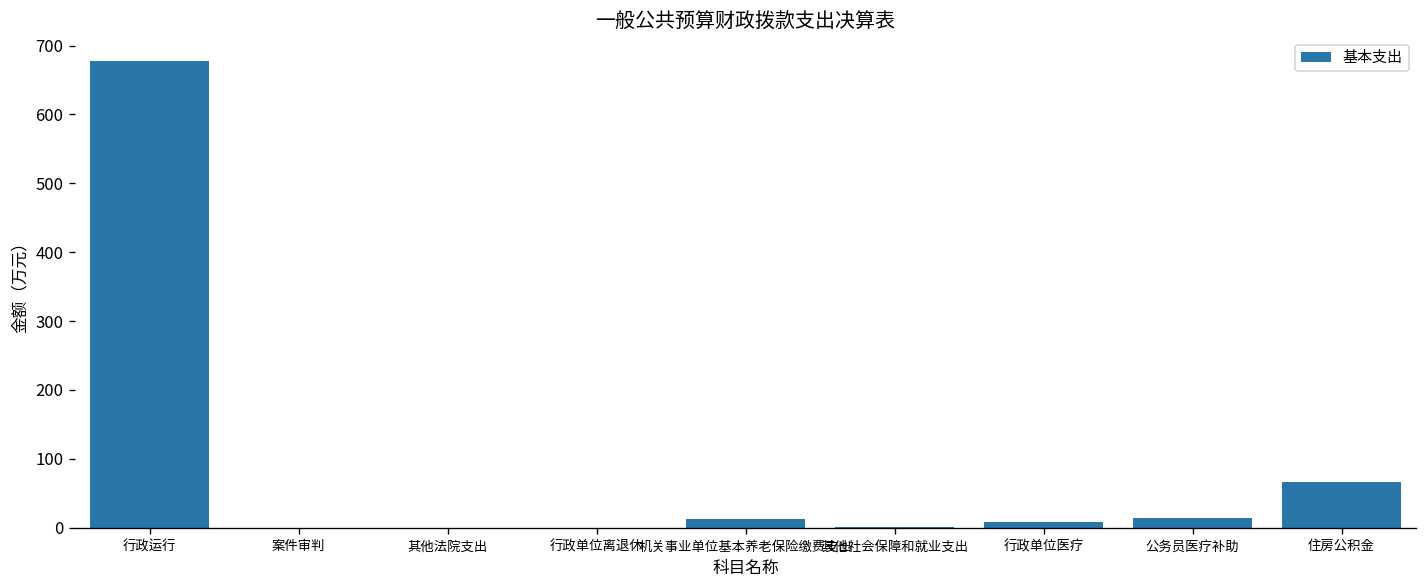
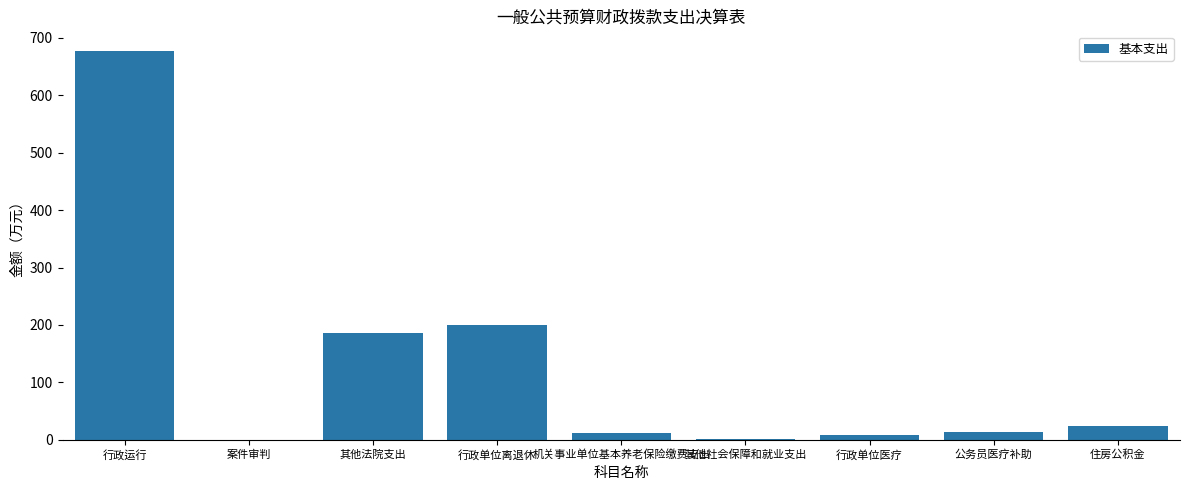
其他法院支出: 0 -> 190
行政单位离退休: 0 -> 200
住房公积金: 70 -> 20
